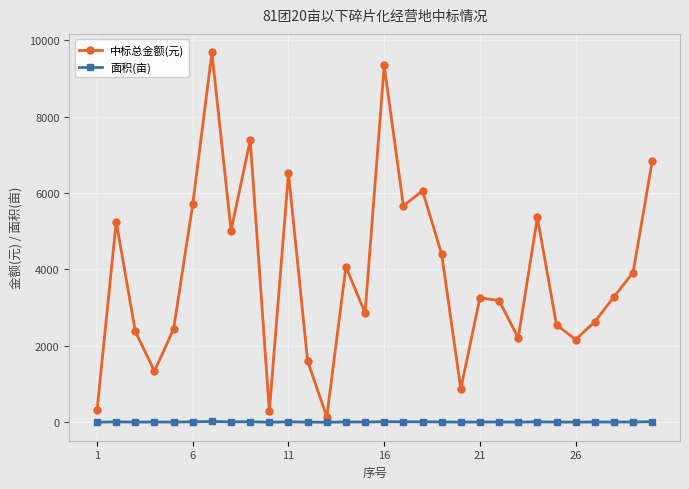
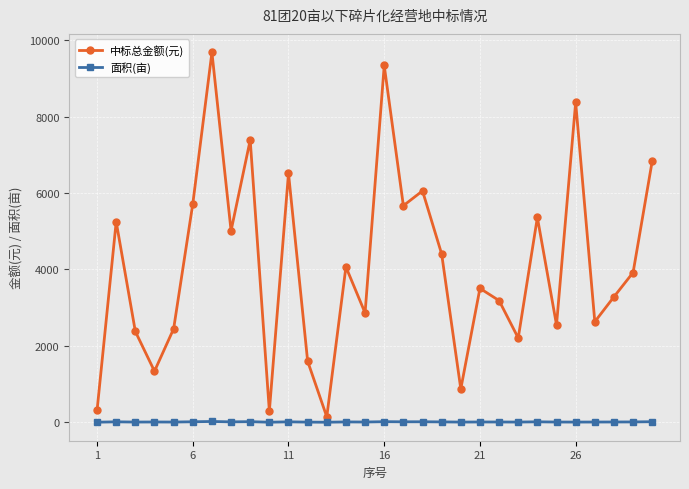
中标总金额(元), 21: 3300 -> 3500
中标总金额(元), 26: 2200 -> 8400
